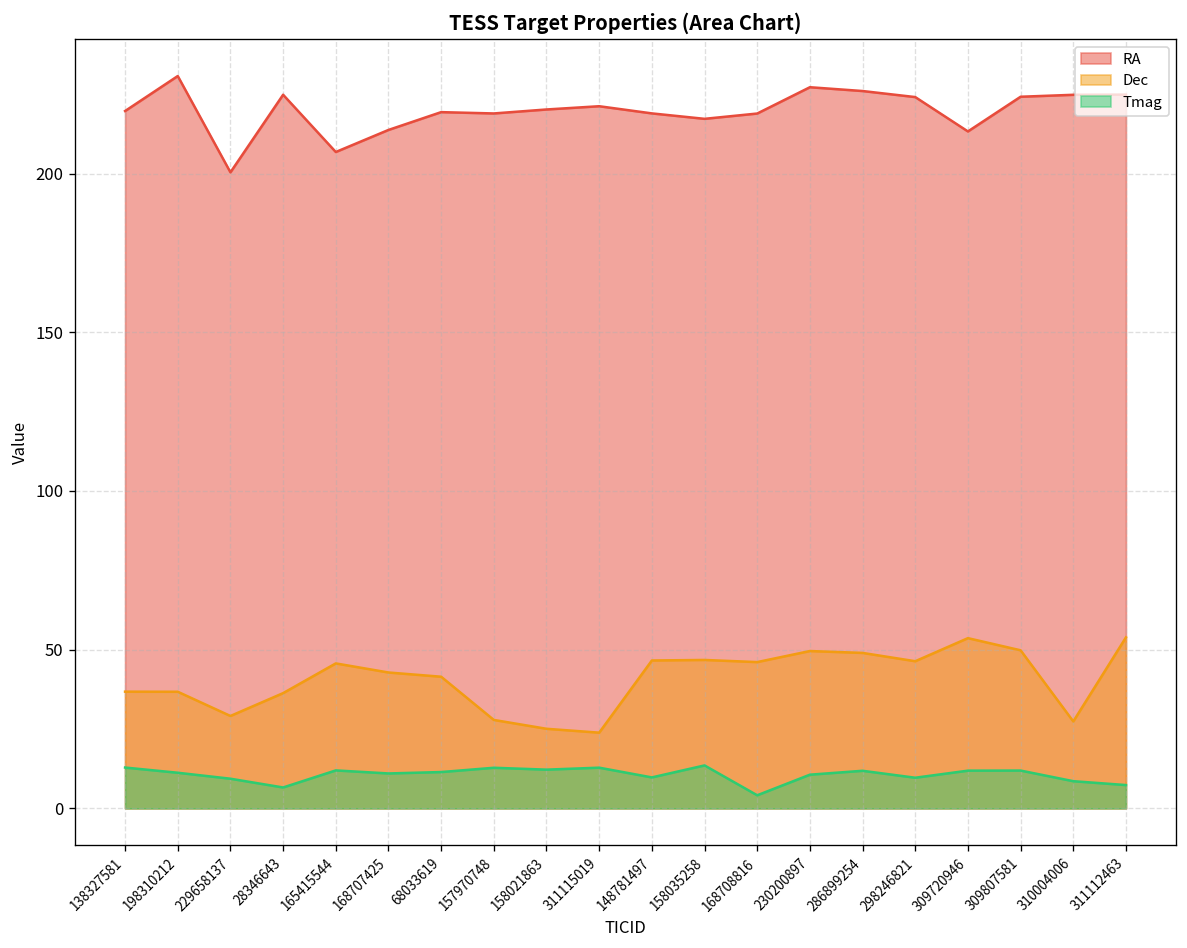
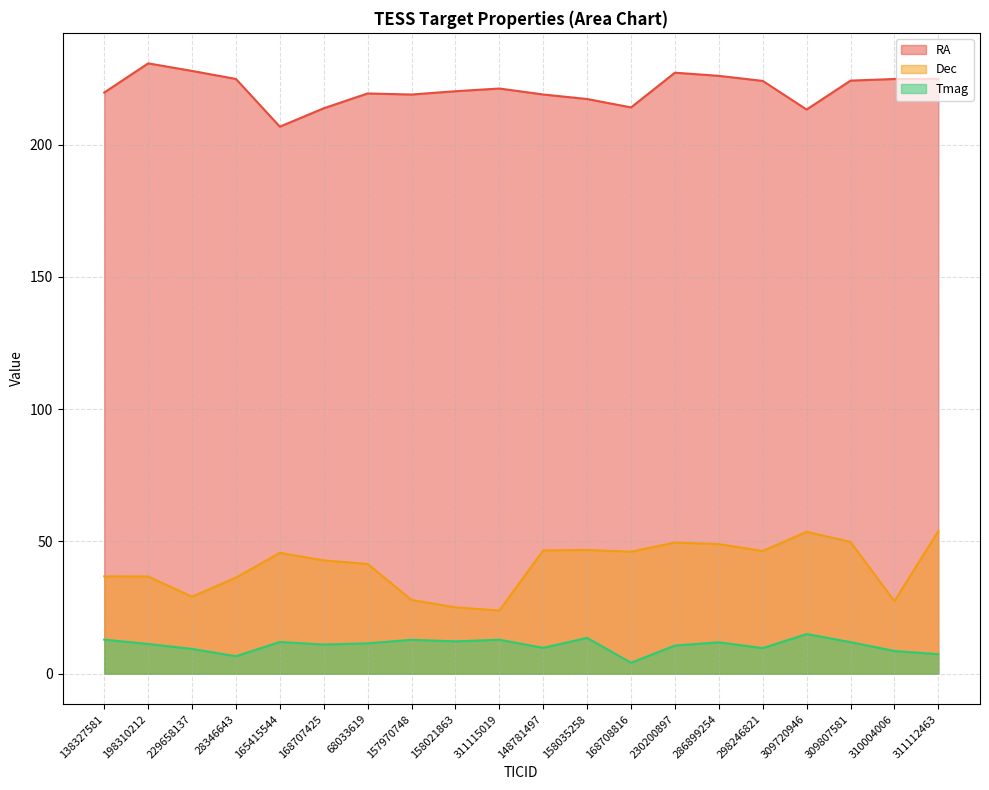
RA, 229658137: 200 -> 228
RA, 168708816: 219 -> 214
Tmag, 309720946: 12 -> 15
